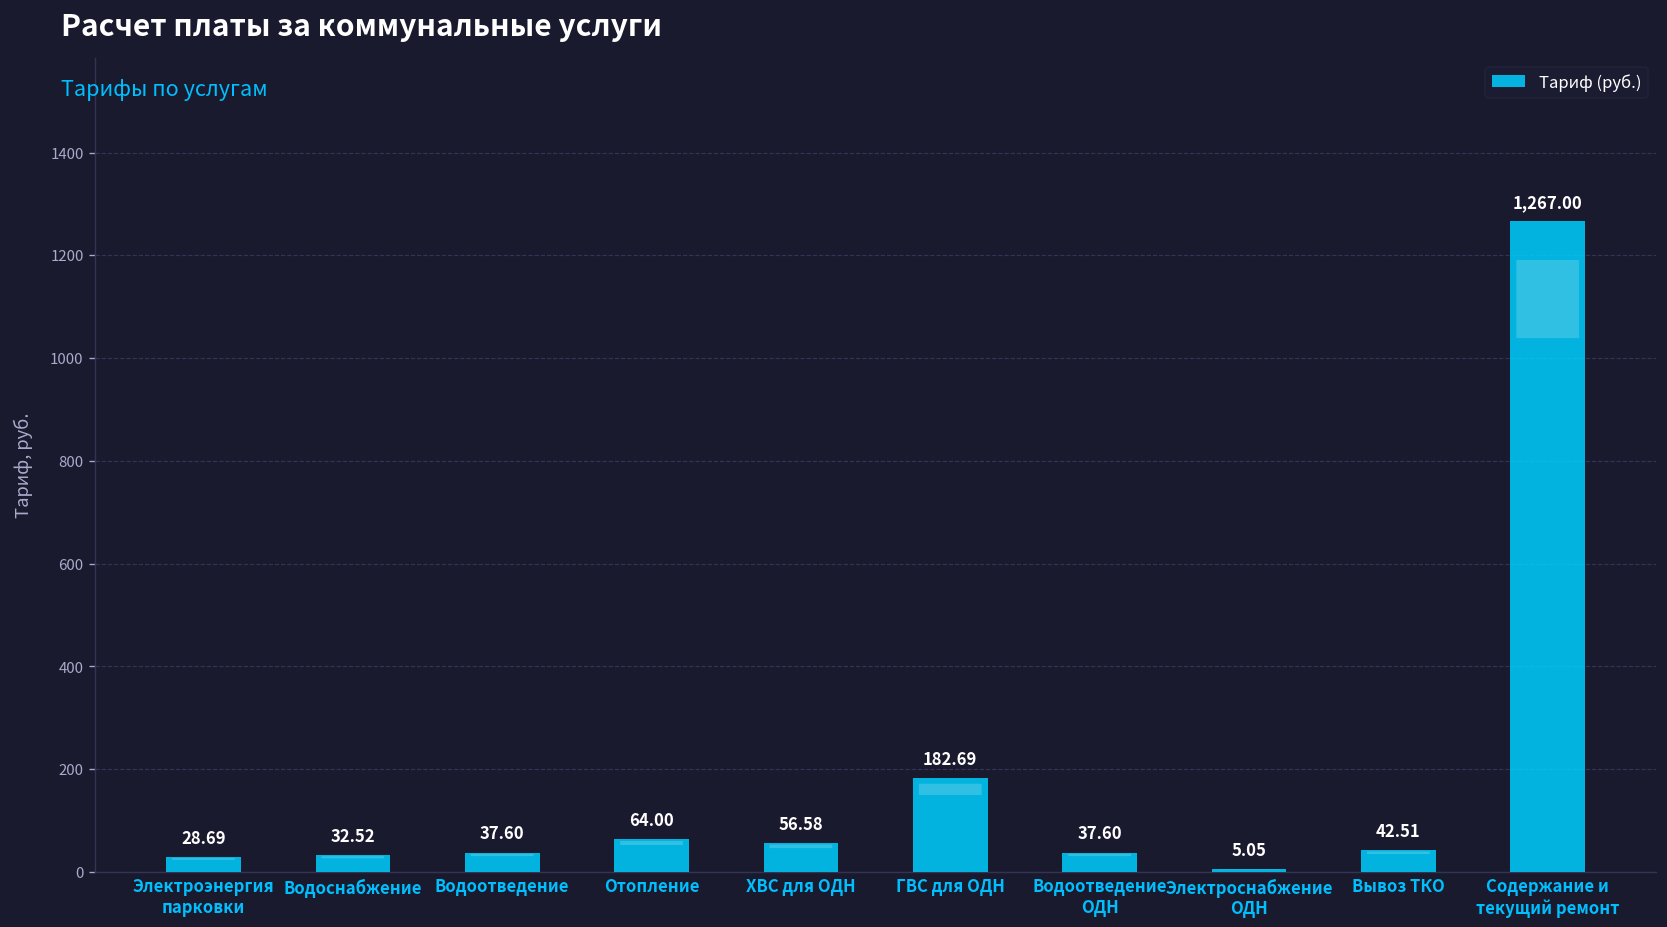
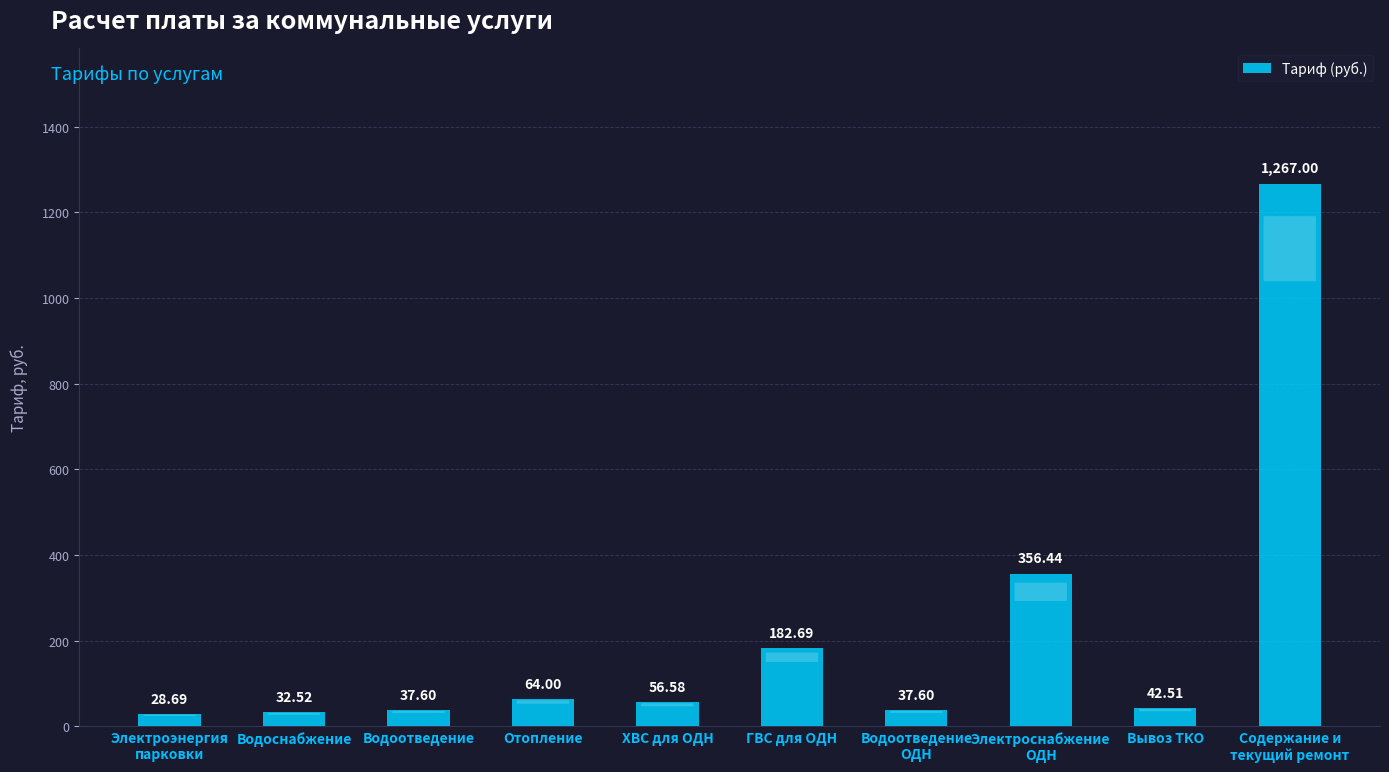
Электроснабжение ОДН: 5.05 -> 356.44
